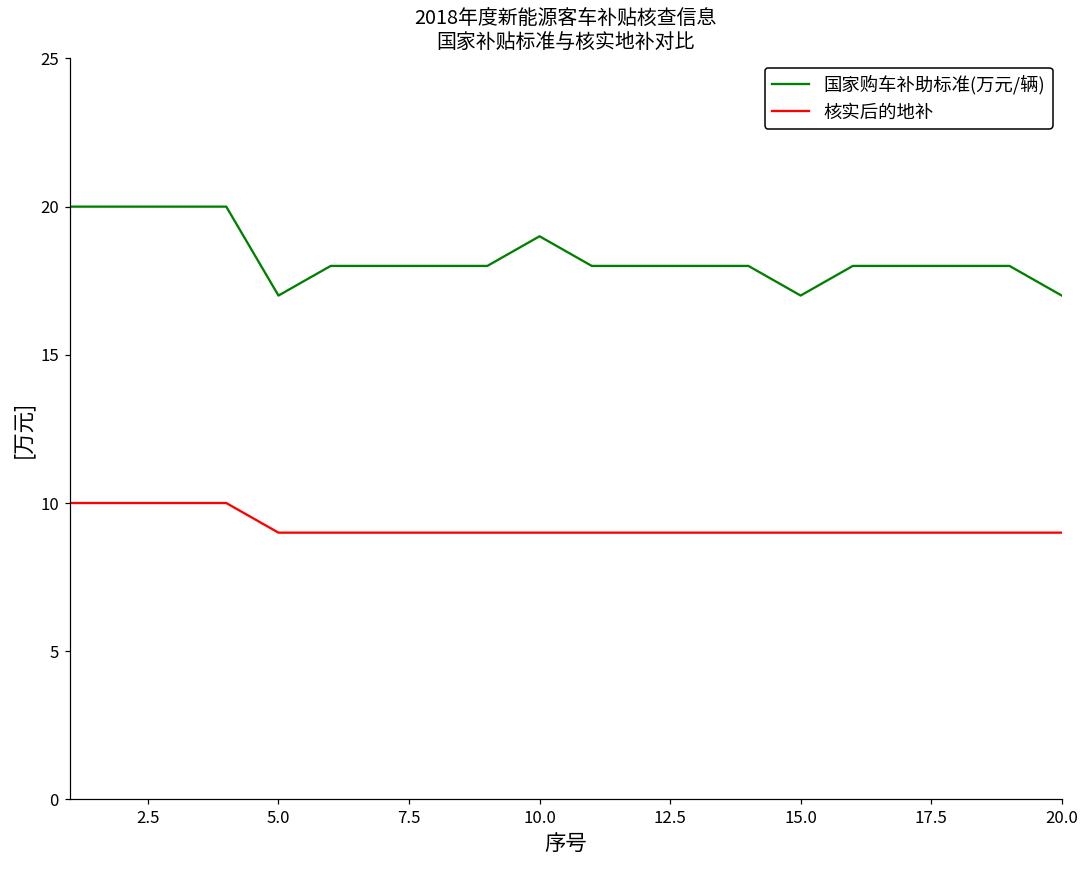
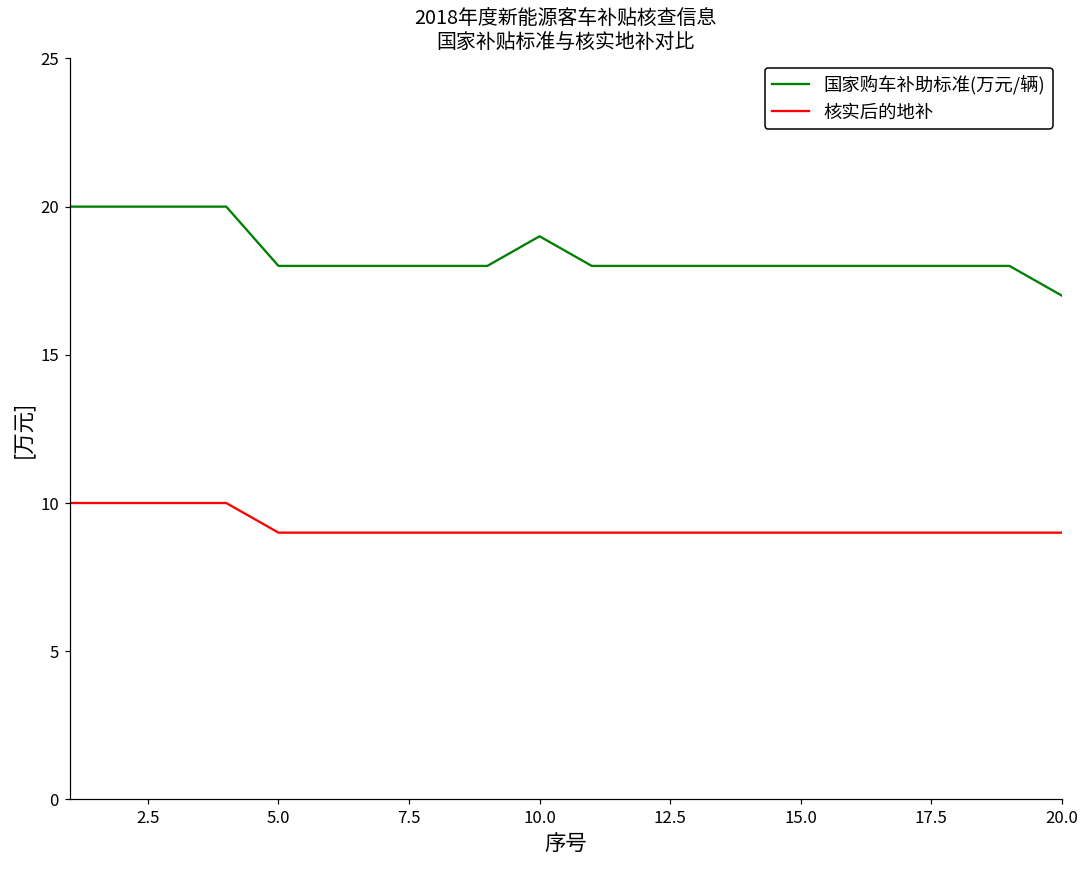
国家购车补助标准(万元/辆), 5.0: 17 -> 18
国家购车补助标准(万元/辆), 15.0: 17 -> 18
